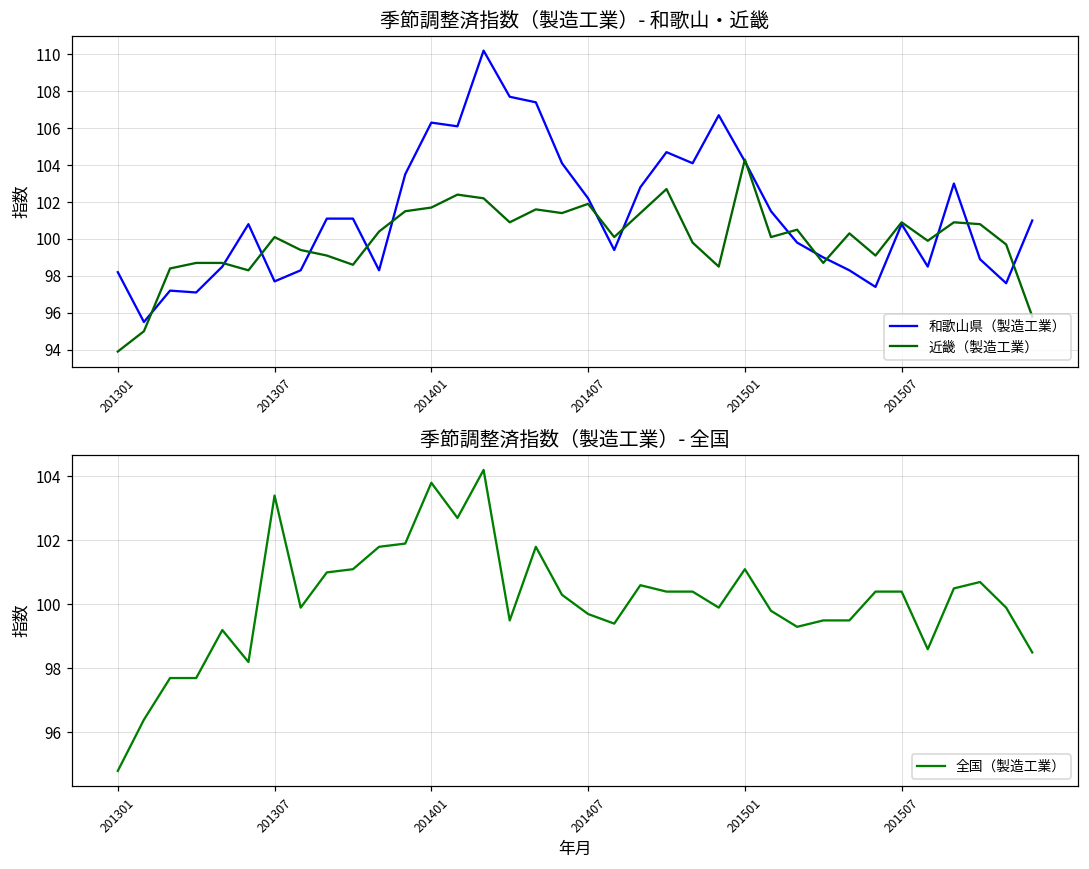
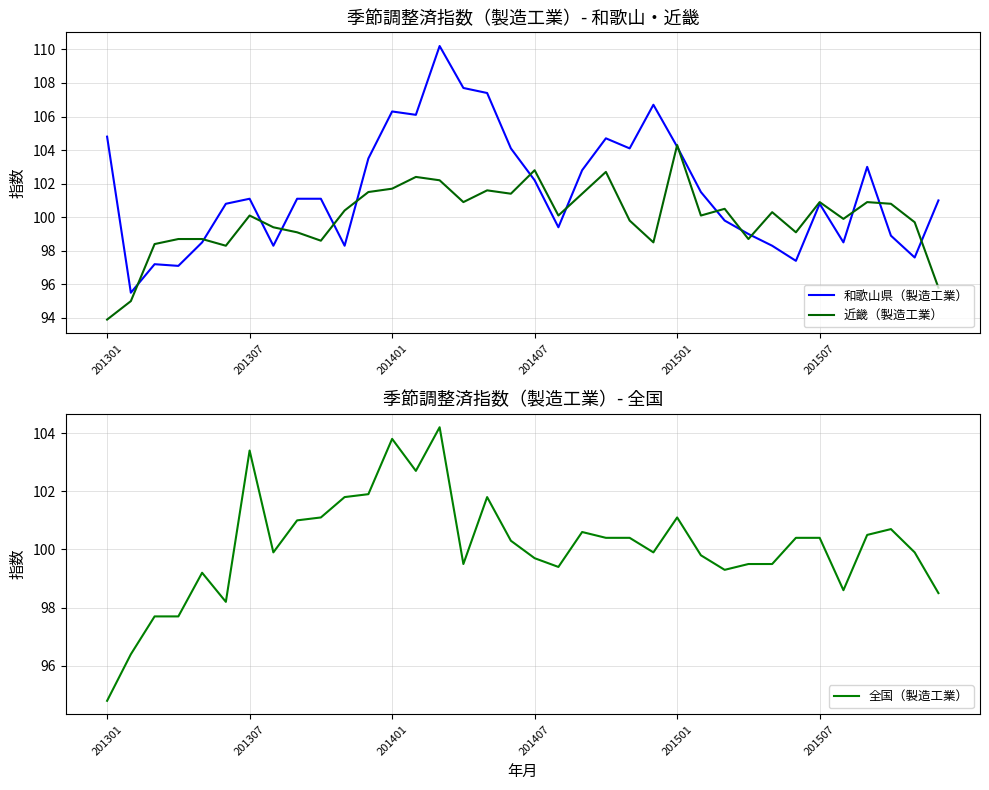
季節調整済指数（製造工業）- 和歌山・近畿, 和歌山県（製造工業）, 201301: 98.2 -> 104.8
季節調整済指数（製造工業）- 和歌山・近畿, 和歌山県（製造工業）, 201307: 97.7 -> 101.1
季節調整済指数（製造工業）- 和歌山・近畿, 近畿（製造工業）, 201407: 101.9 -> 102.8
